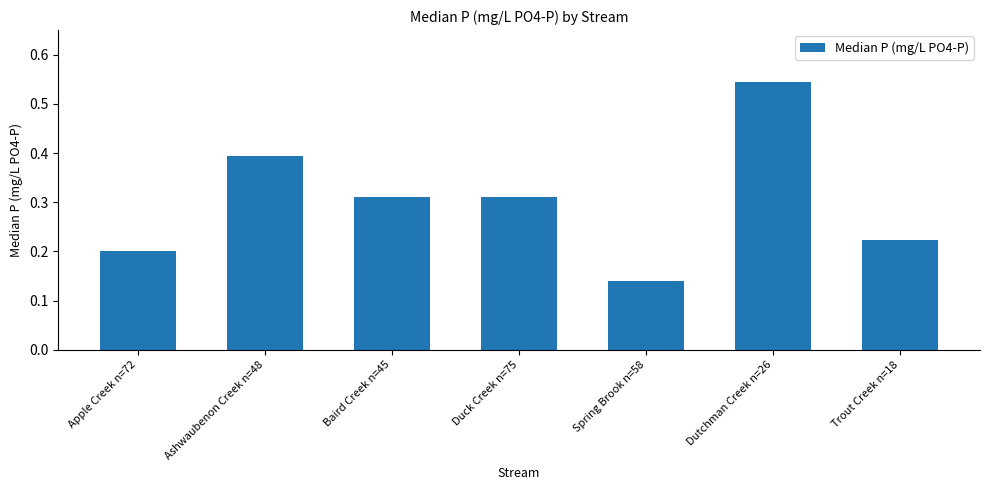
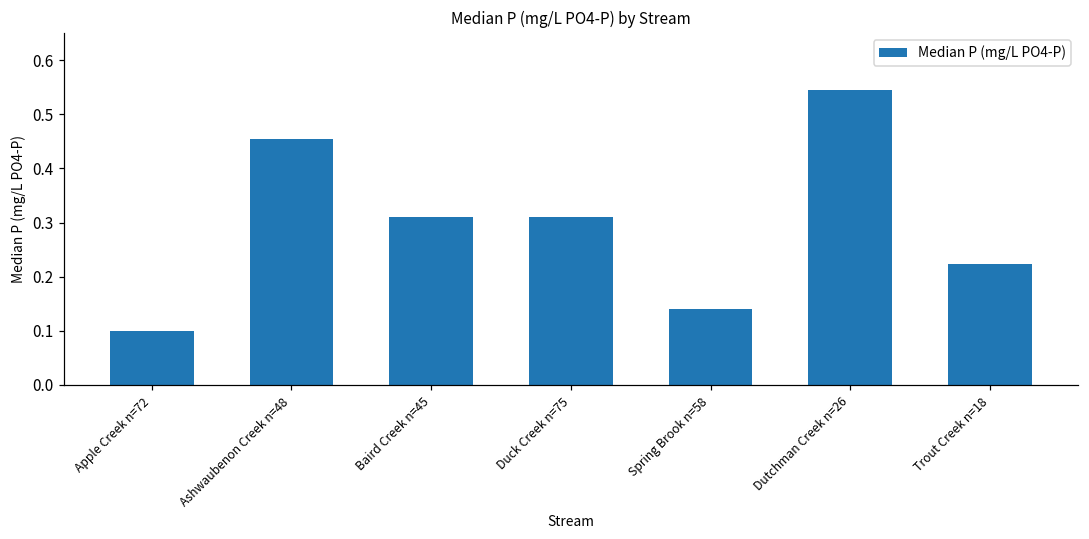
Apple Creek n=72: 0.2 -> 0.1
Ashwaubenon Creek n=48: 0.40 -> 0.46
